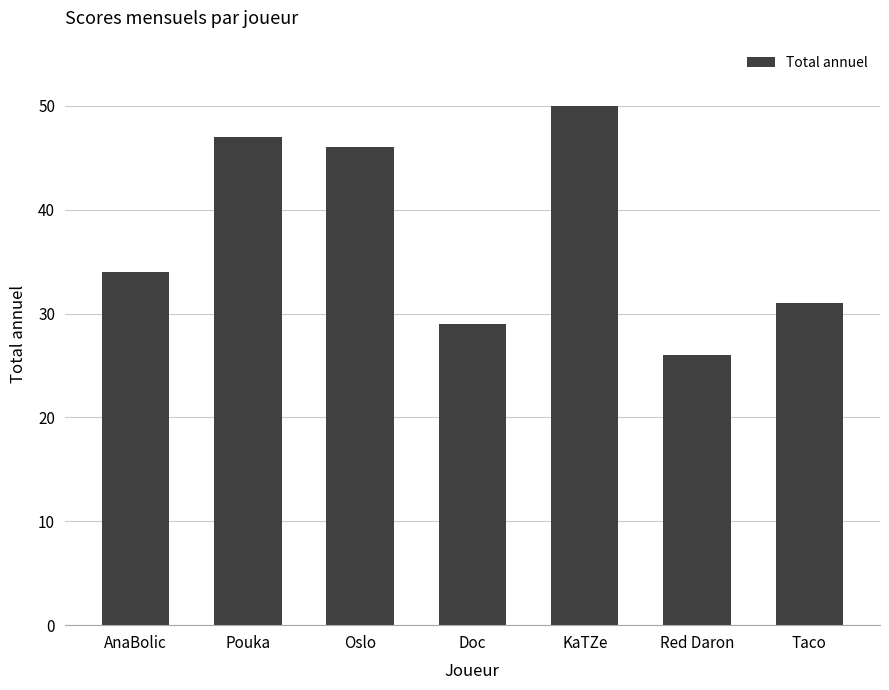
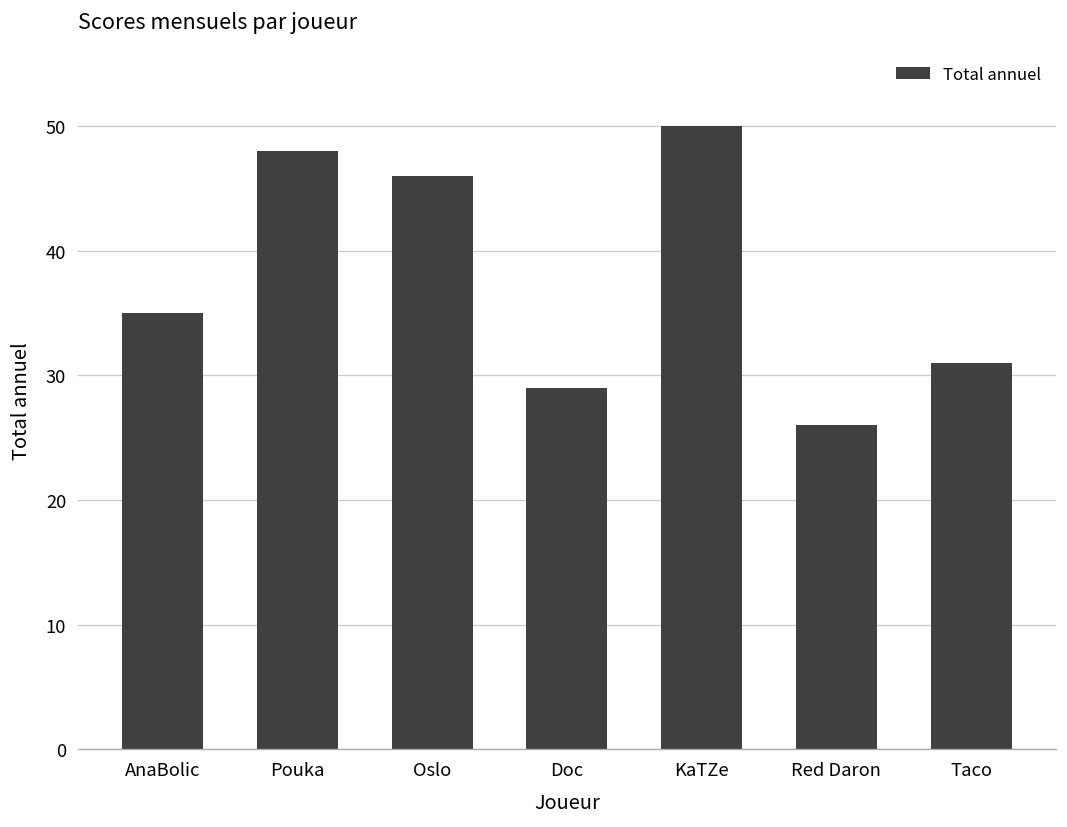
AnaBolic: 34 -> 35
Pouka: 47 -> 48
